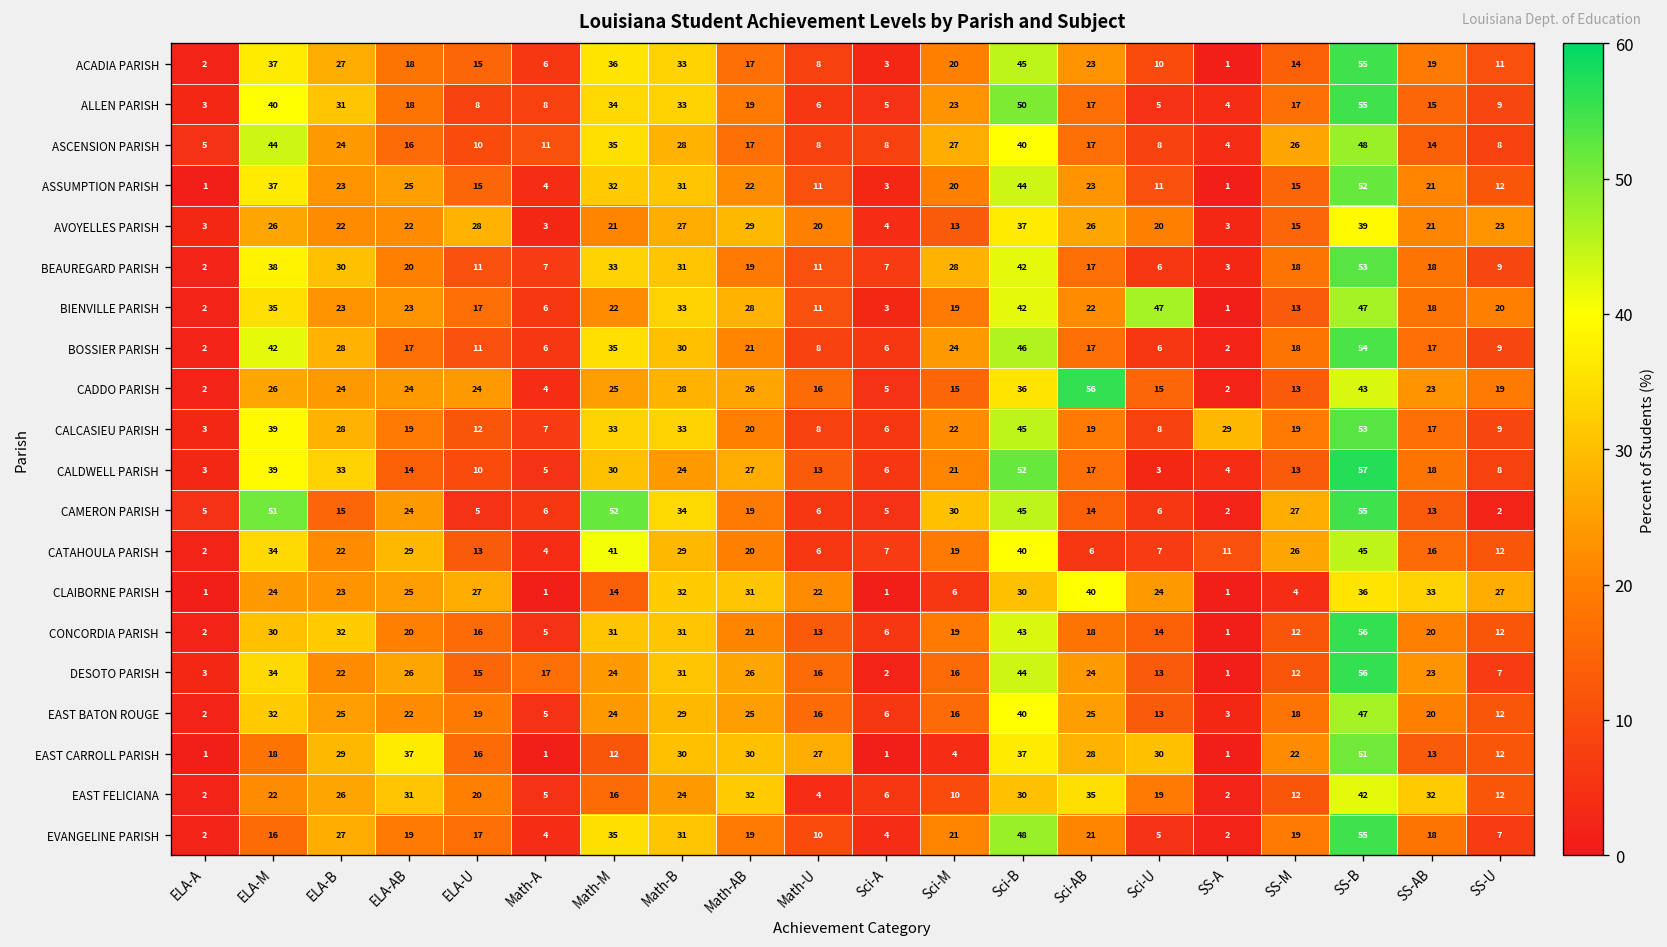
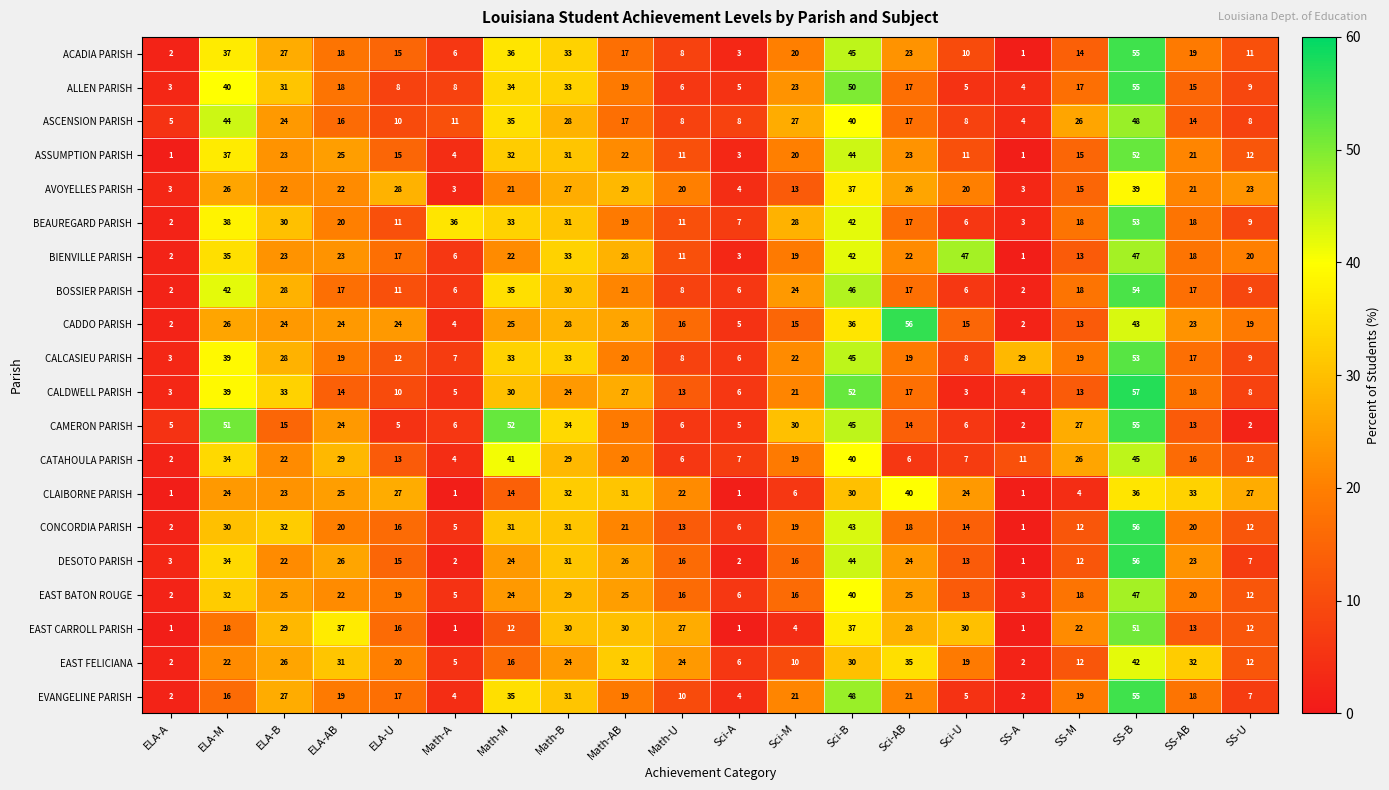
BEAUREGARD PARISH, Math-A: 7 -> 36
DESOTO PARISH, Math-A: 17 -> 2
EAST FELICIANA, Math-U: 4 -> 24
